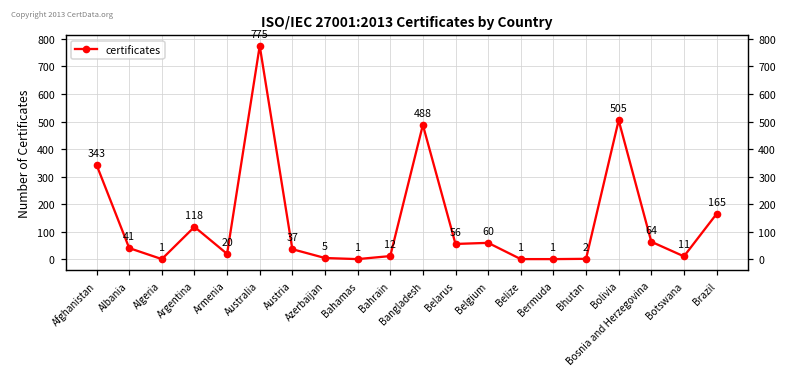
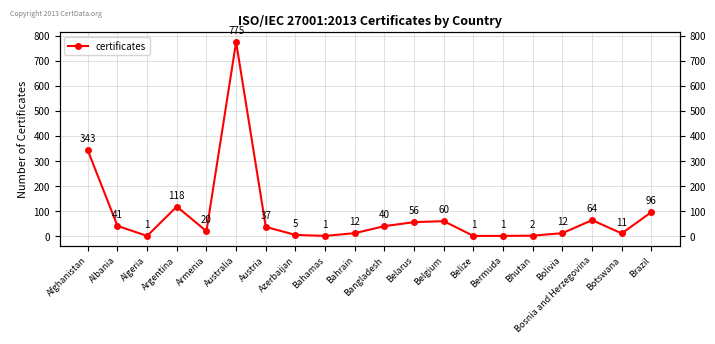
Bangladesh: 488 -> 40
Bolivia: 505 -> 12
Brazil: 165 -> 96
